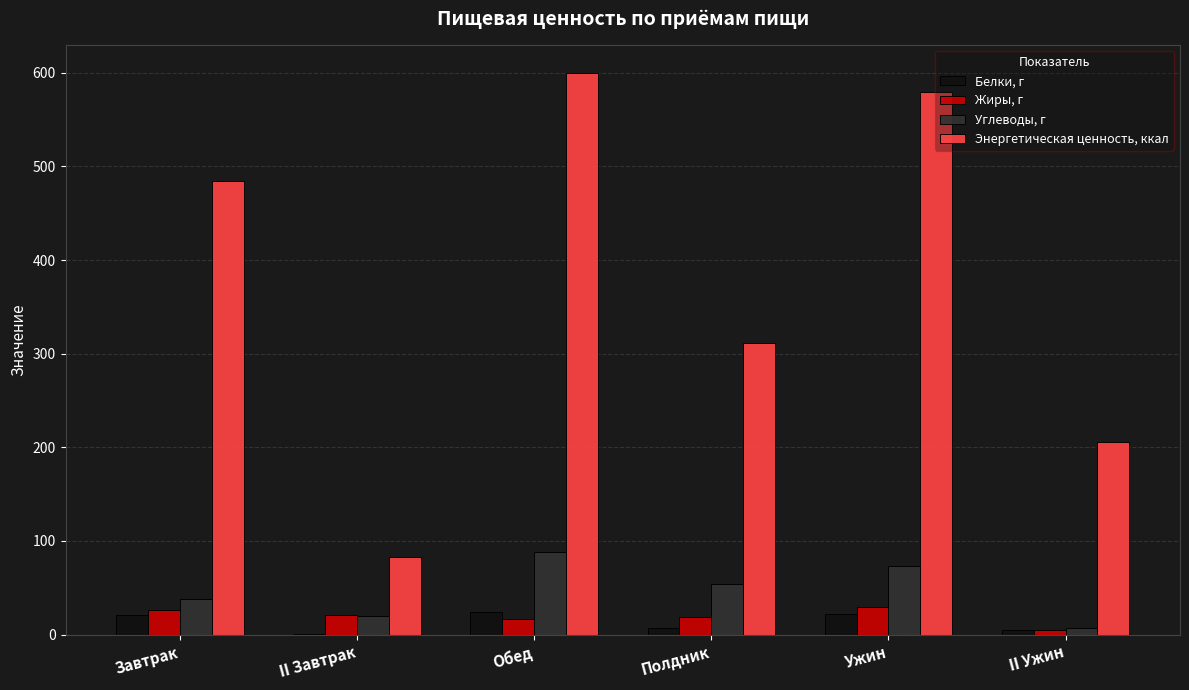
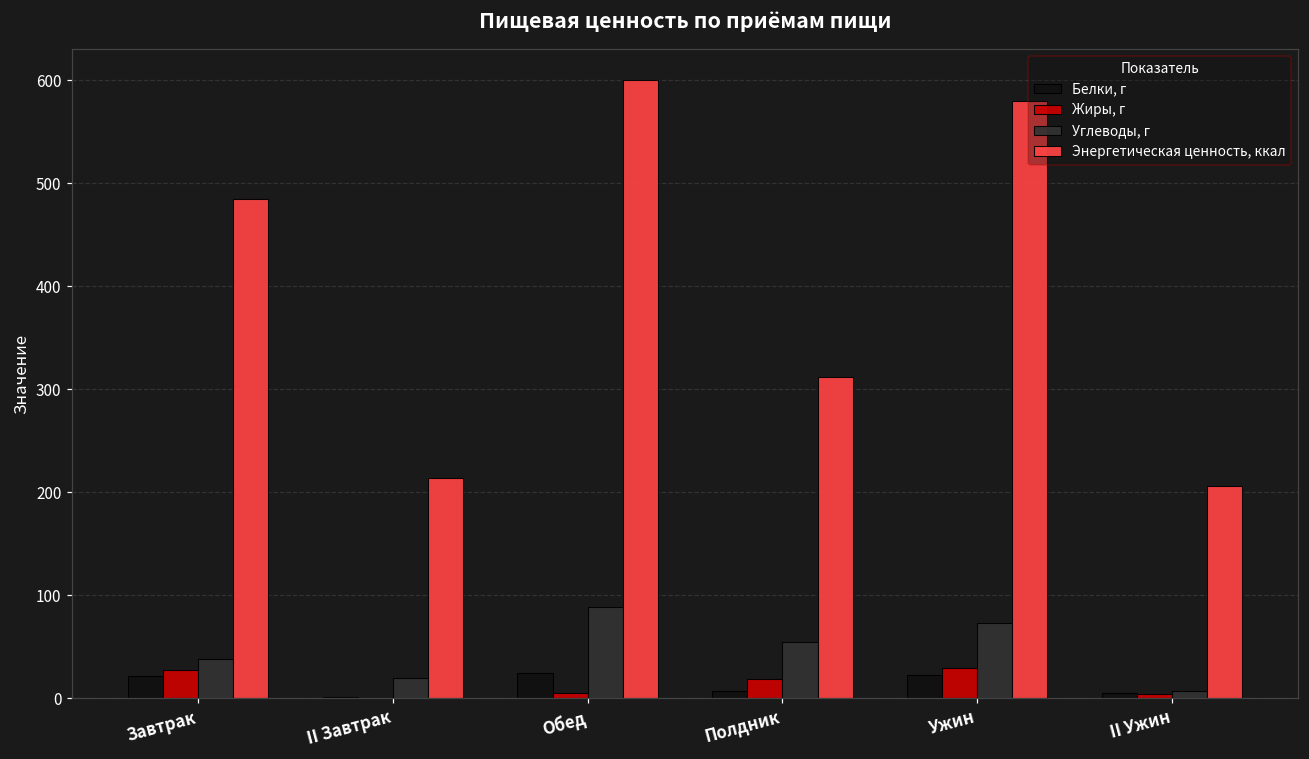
Жиры, г, II Завтрак: 20 -> 0
Энергетическая ценность, ккал, II Завтрак: 80 -> 210
Жиры, г, Обед: 20 -> 0
